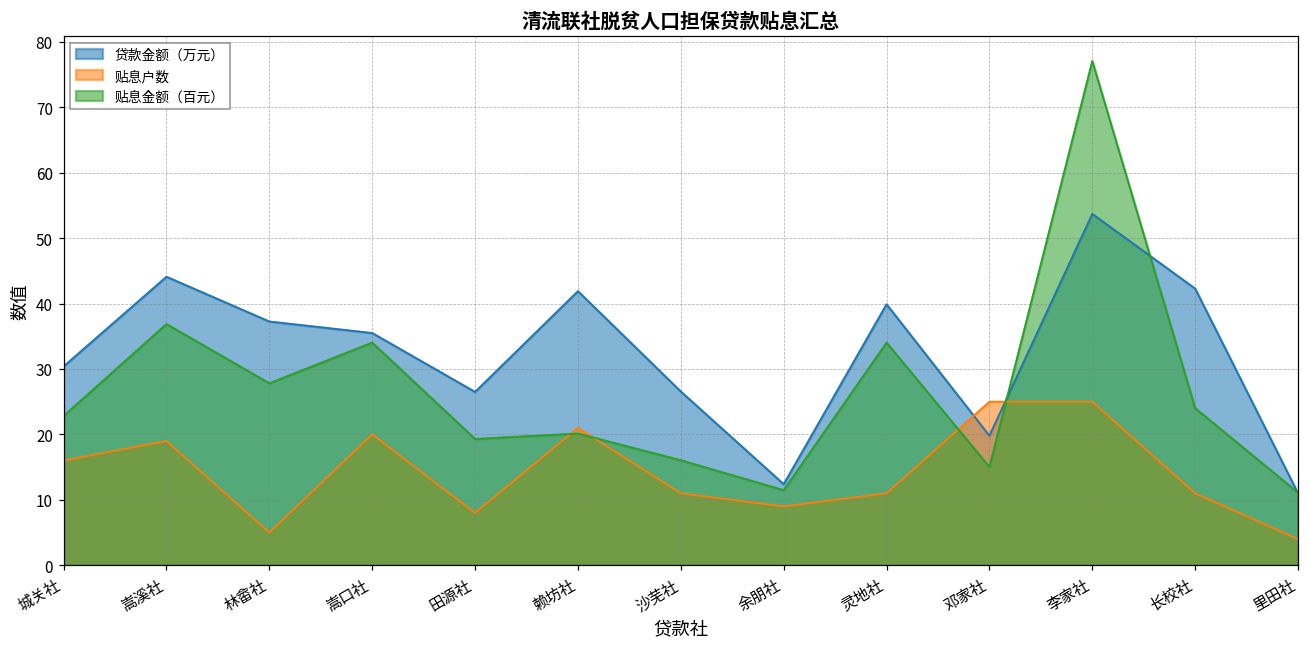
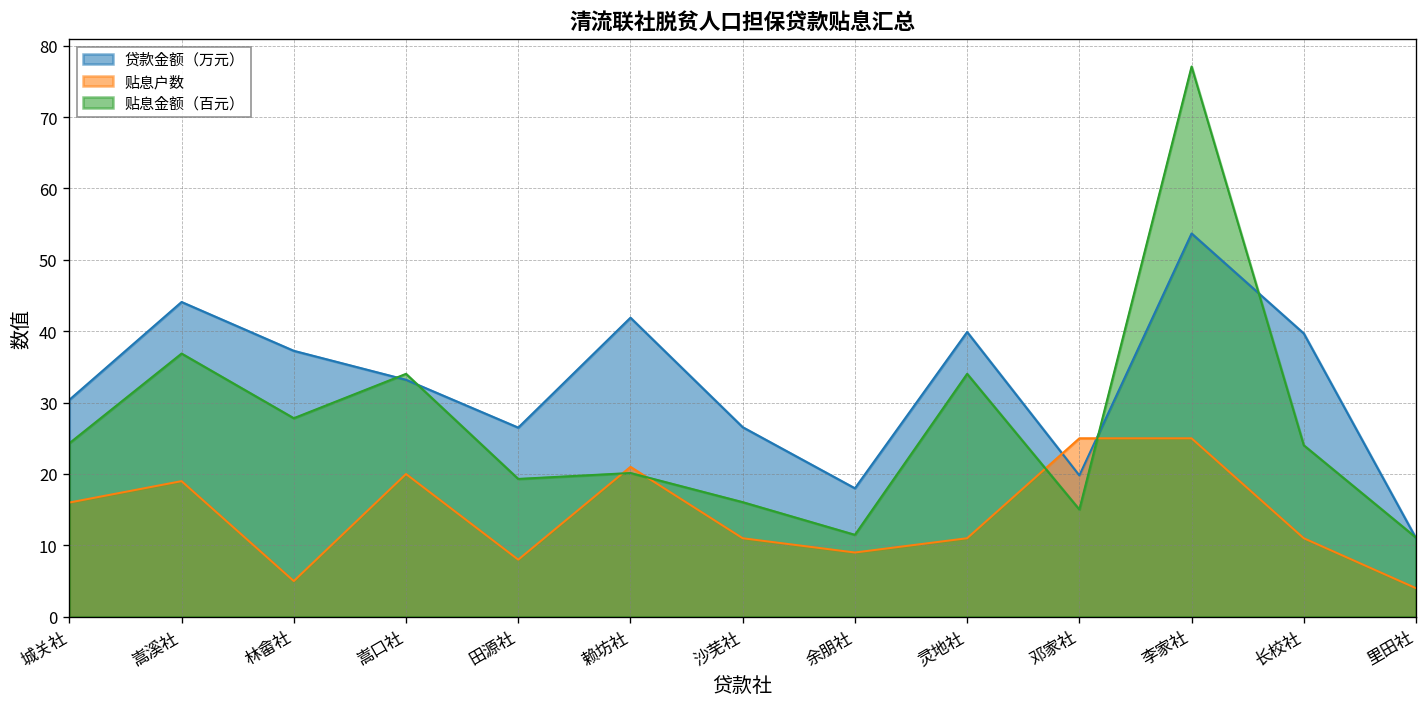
贴息金额（百元）, 城关社: 23 -> 24
贷款金额（万元）, 嵩口社: 36 -> 33
贷款金额（万元）, 余朋社: 12 -> 18
贷款金额（万元）, 长校社: 42 -> 40
